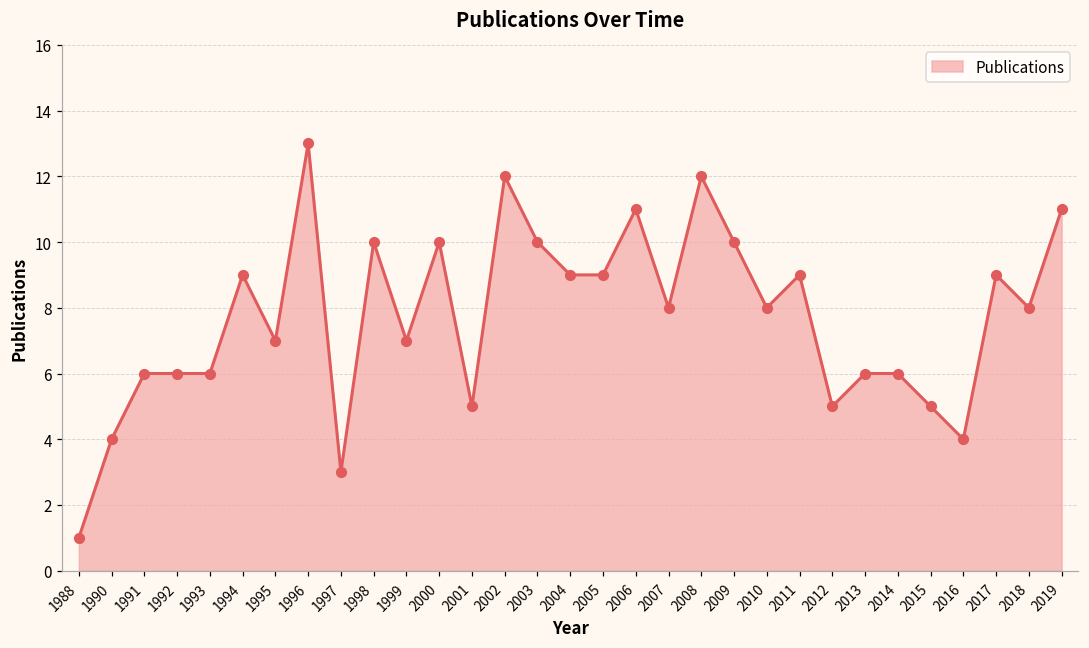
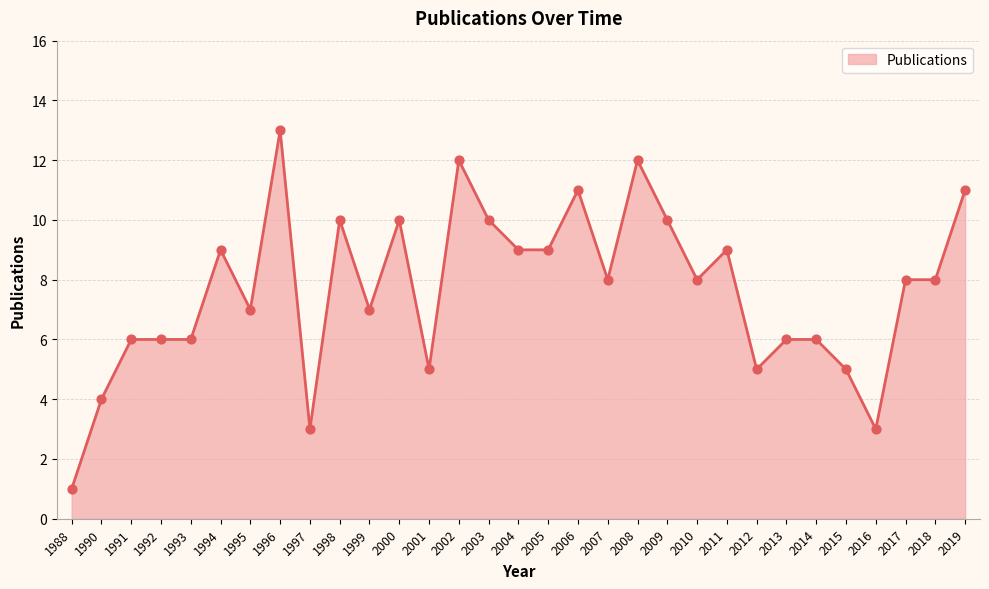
2016: 4 -> 3
2017: 9 -> 8
